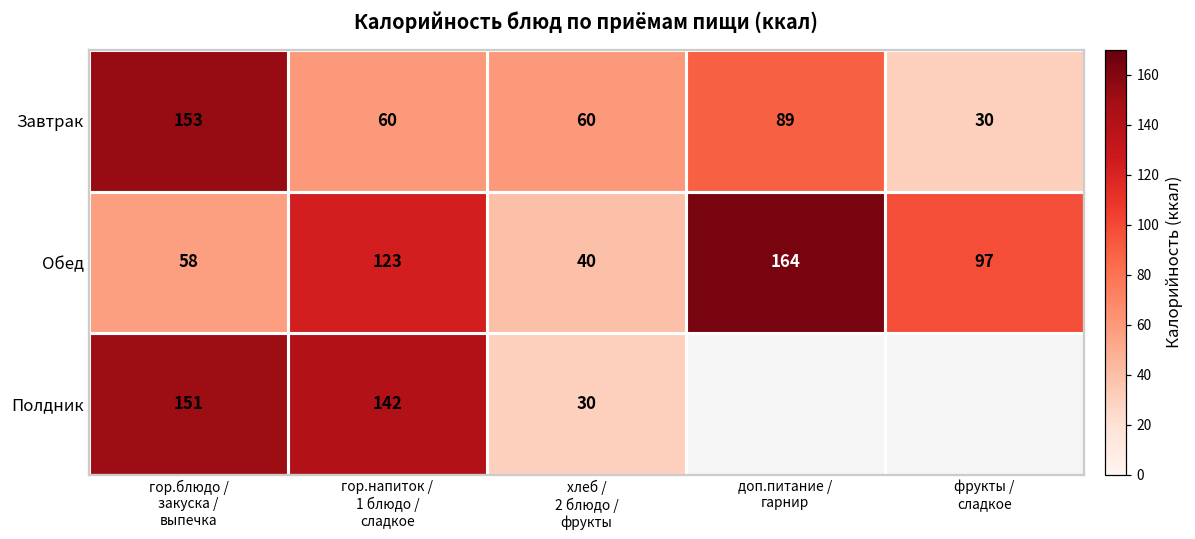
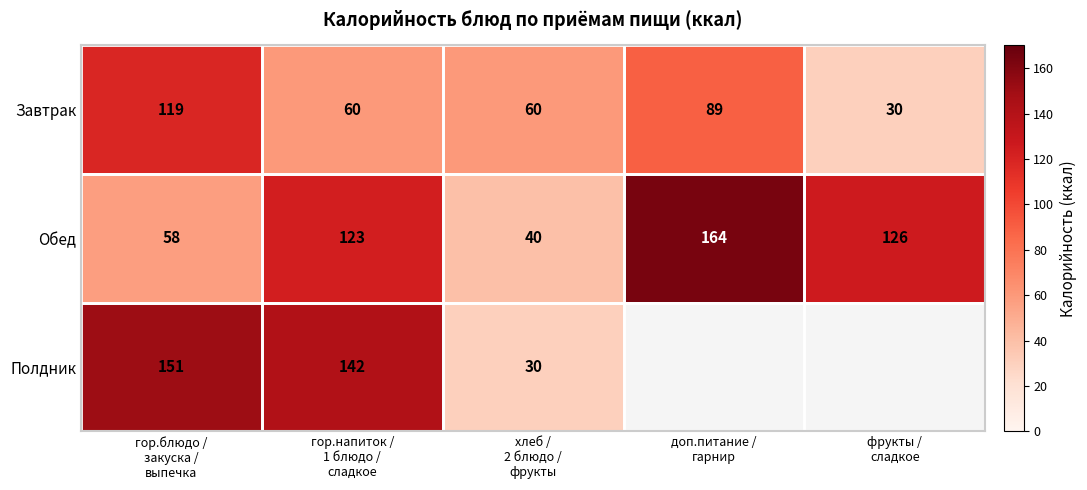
Завтрак, гор.блюдо / закуска / выпечка: 153 -> 119
Обед, фрукты / сладкое: 97 -> 126
